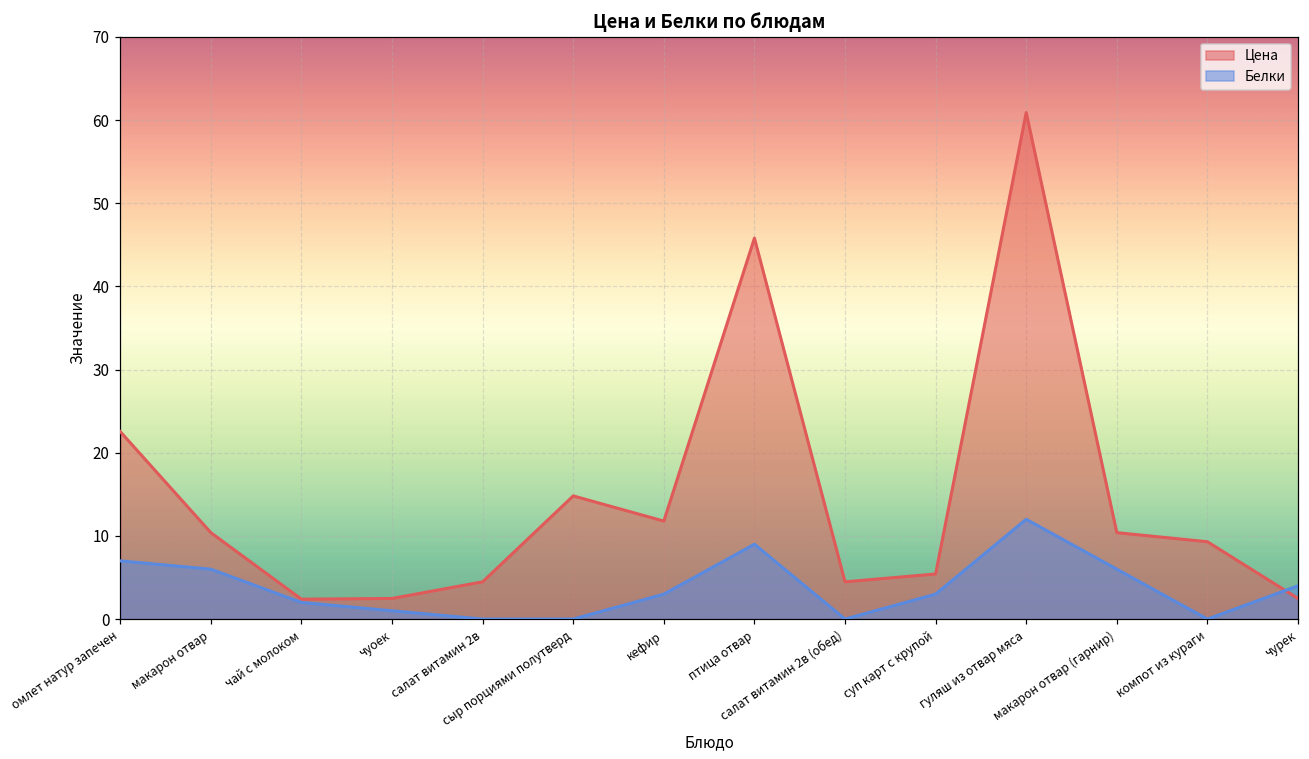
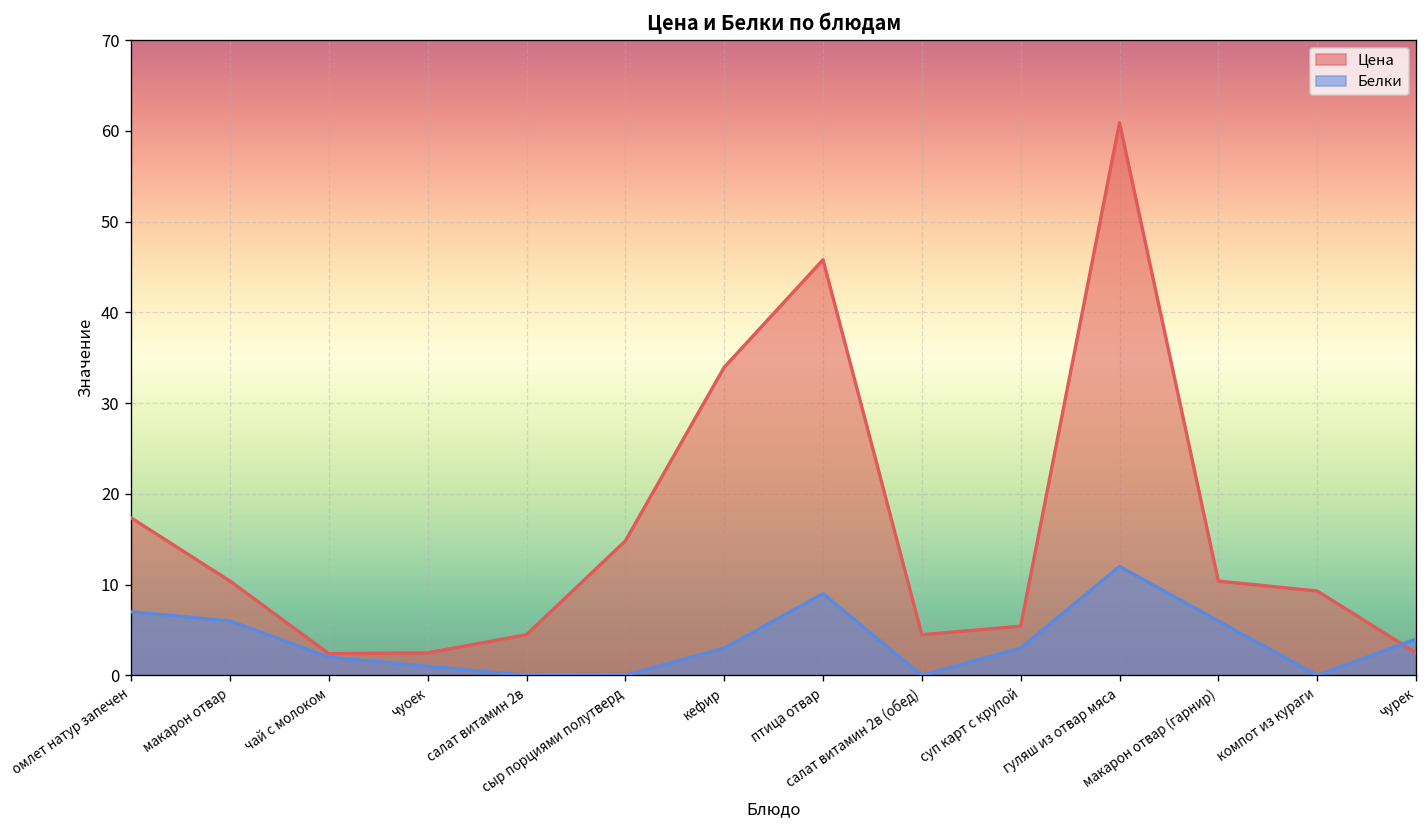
Цена, омлет натур запечен: 23 -> 17
Цена, кефир: 12 -> 34
